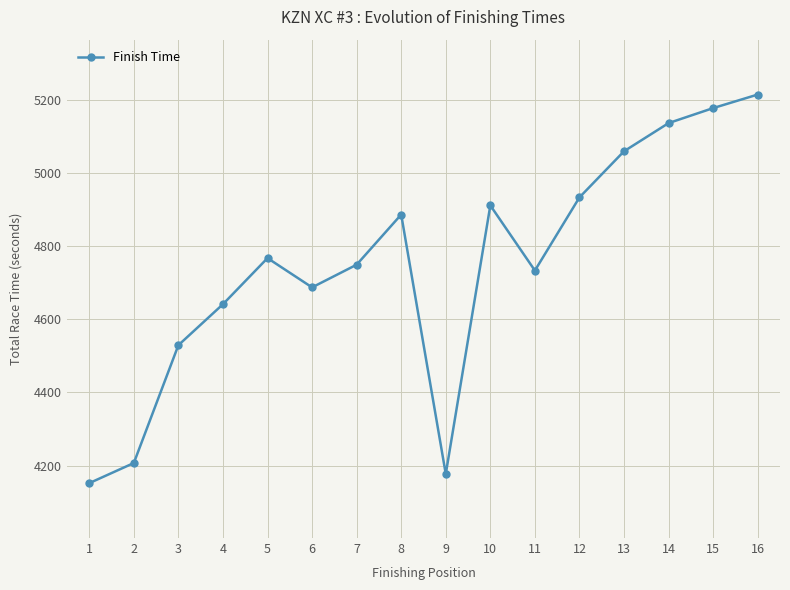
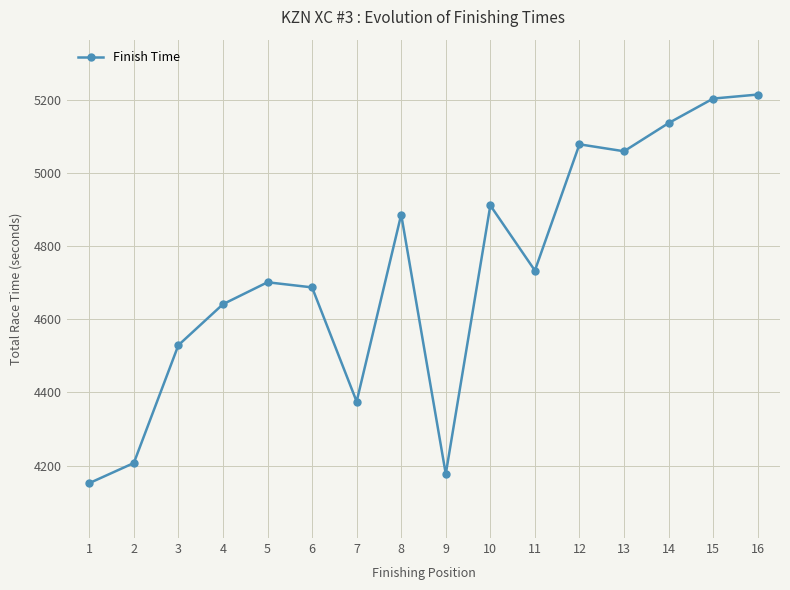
5: 4770 -> 4700
7: 4750 -> 4380
12: 4930 -> 5080
15: 5180 -> 5200
